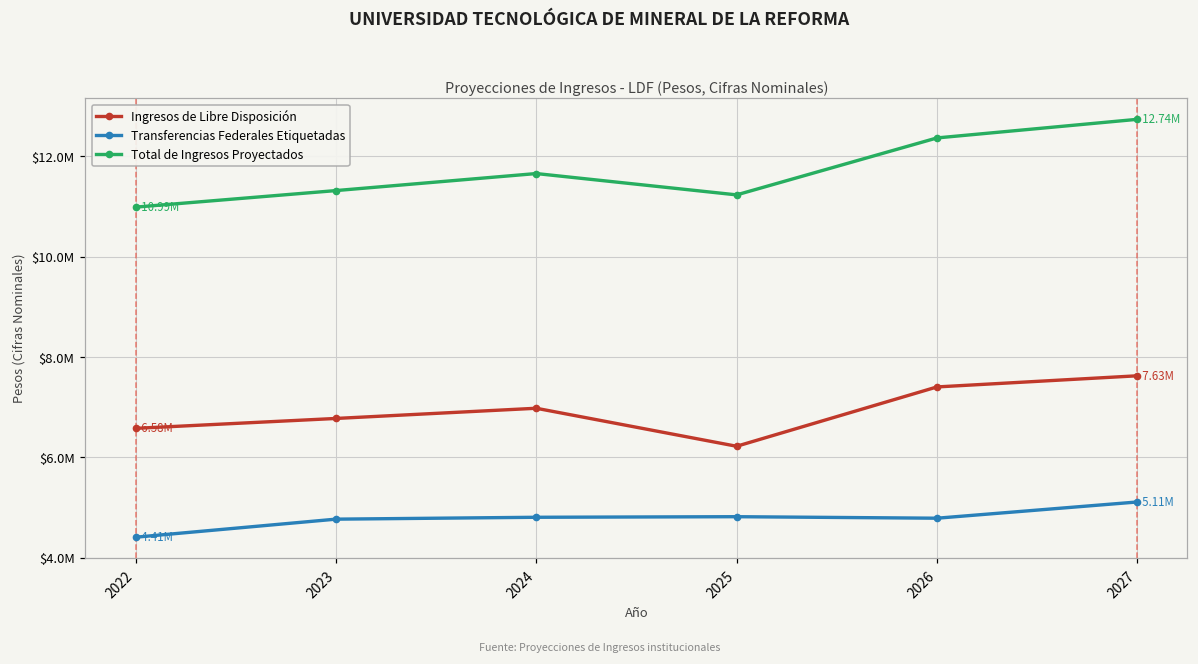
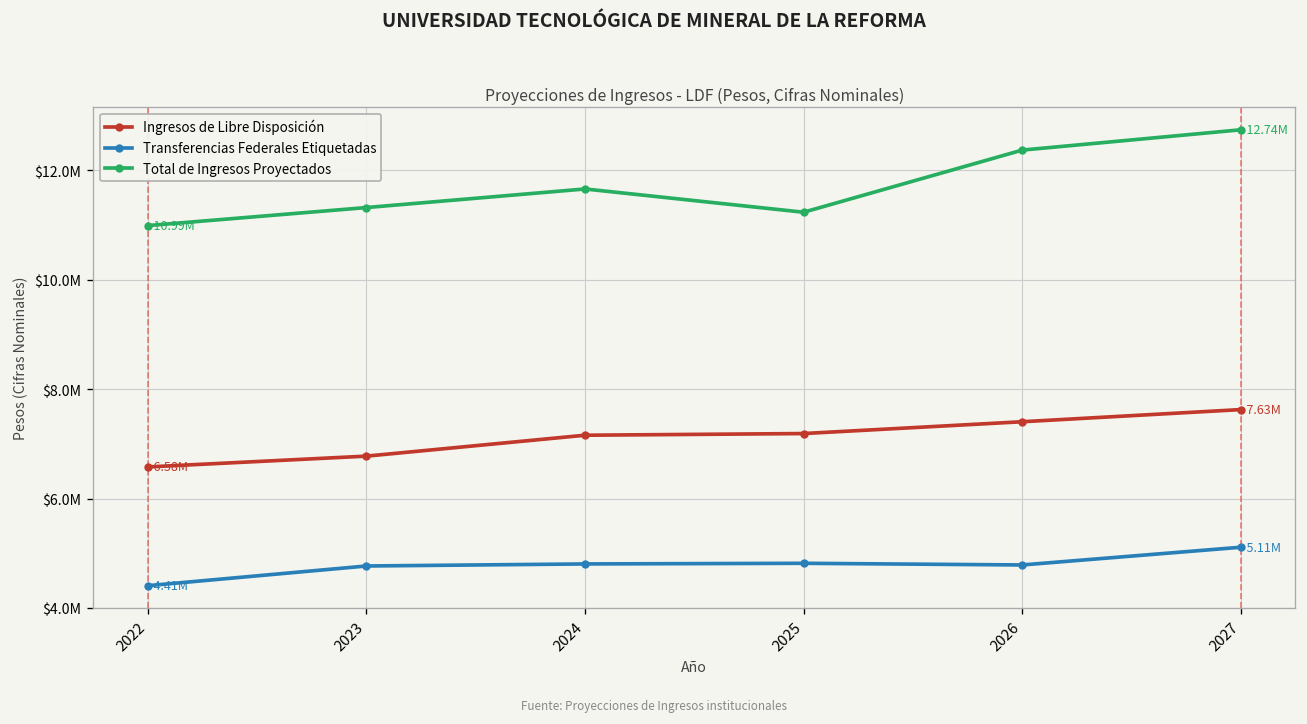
Ingresos de Libre Disposición, 2024: $7000000 -> $7200000
Ingresos de Libre Disposición, 2025: $6200000 -> $7200000
